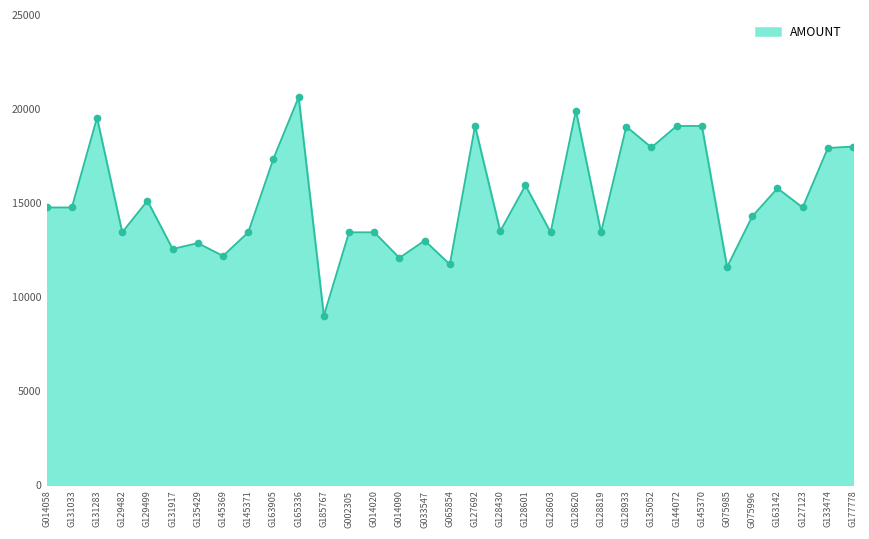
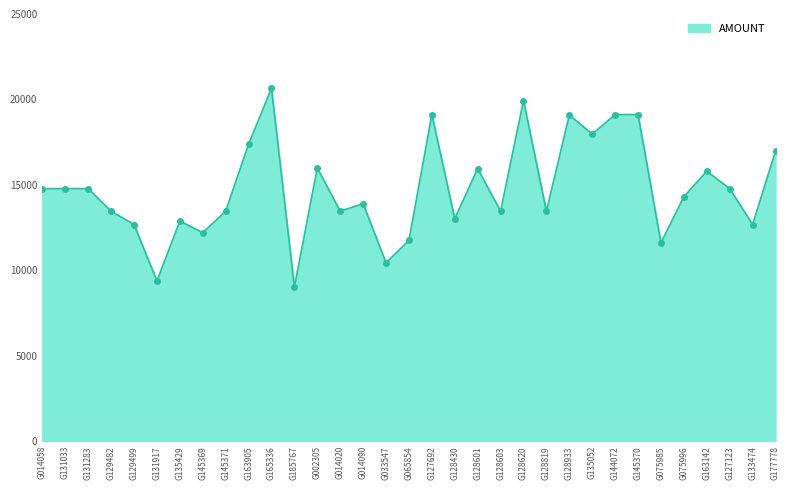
G131283: 19600 -> 14800
G129499: 15100 -> 12700
G131917: 12600 -> 9400
G002305: 13500 -> 16000
G014090: 12100 -> 13900
G033547: 13000 -> 10400
G128430: 13500 -> 13000
G133474: 17900 -> 12700
G177778: 18000 -> 17000
